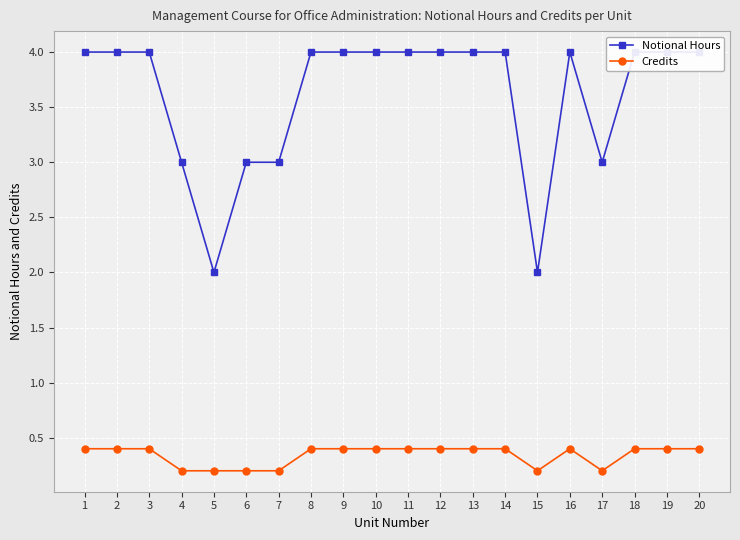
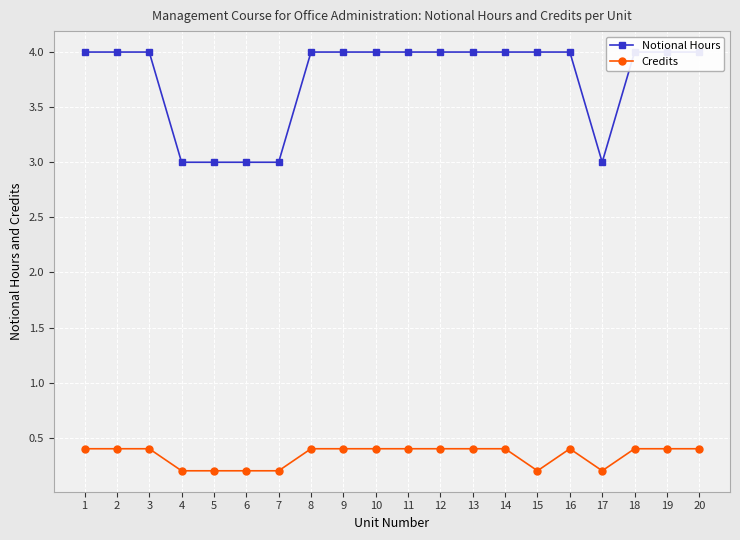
Notional Hours, 5: 2 -> 3
Notional Hours, 15: 2 -> 4
